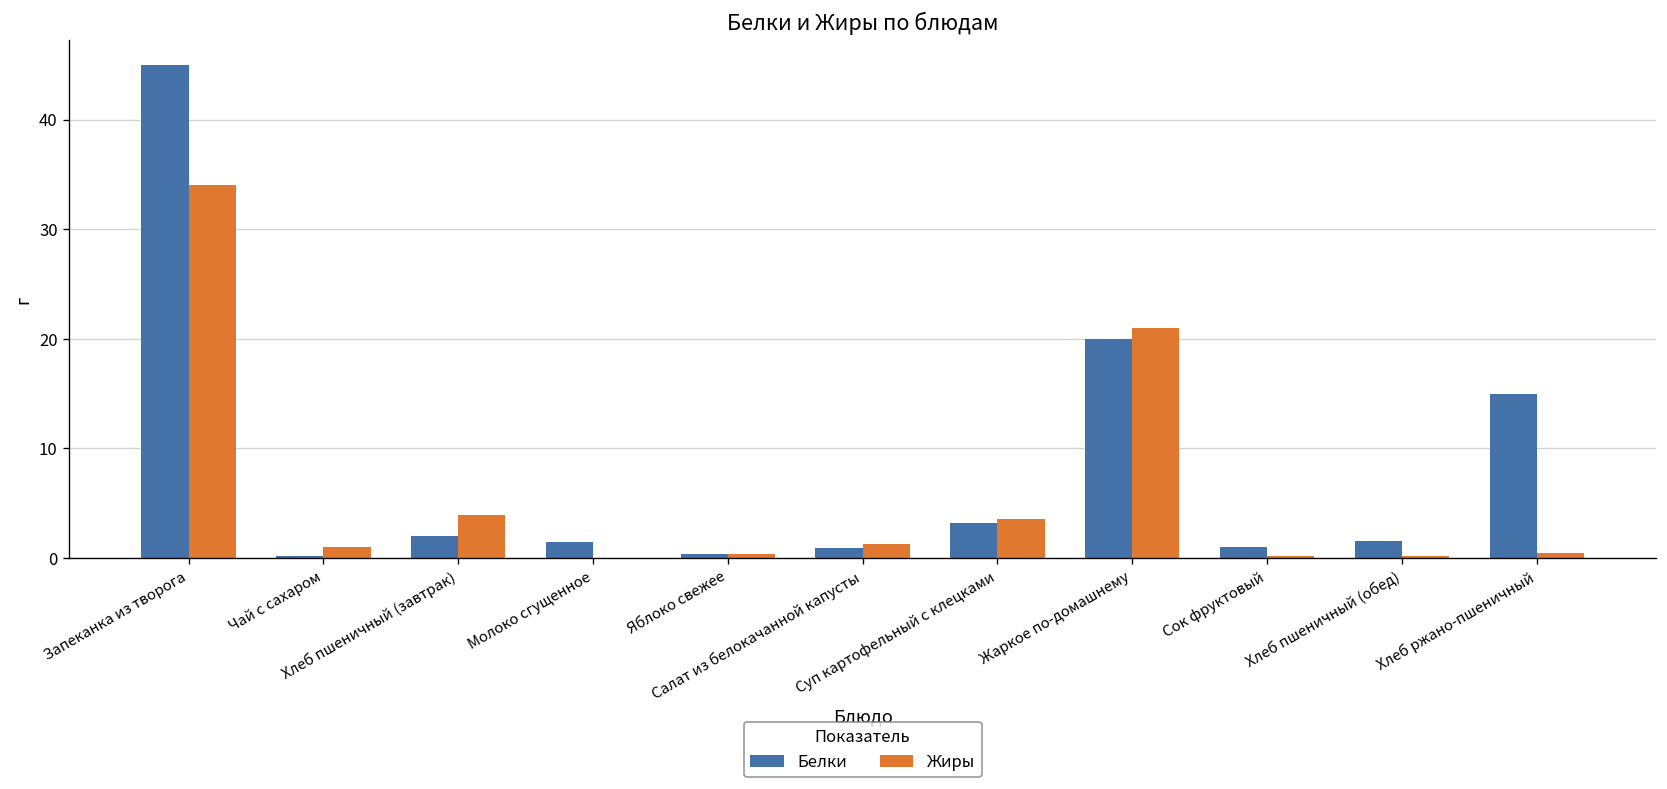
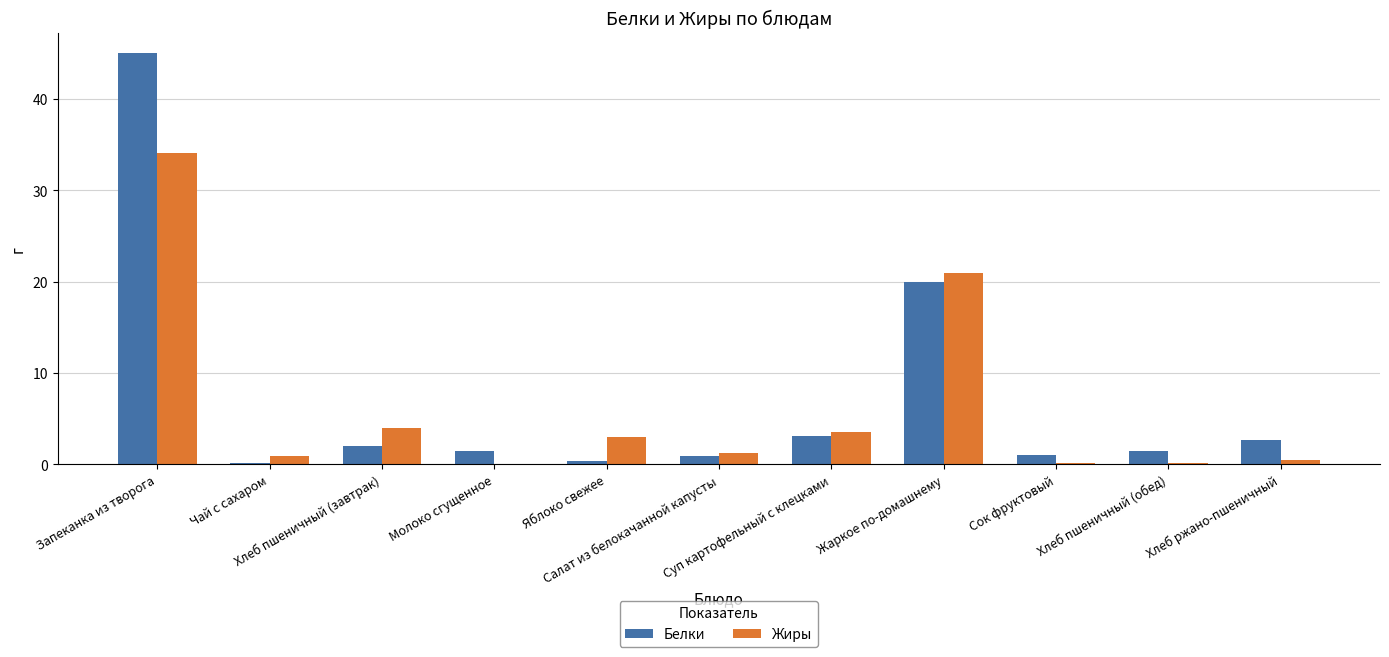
Жиры, Яблоко свежее: 0 -> 3
Белки, Хлеб ржано-пшеничный: 15 -> 3
